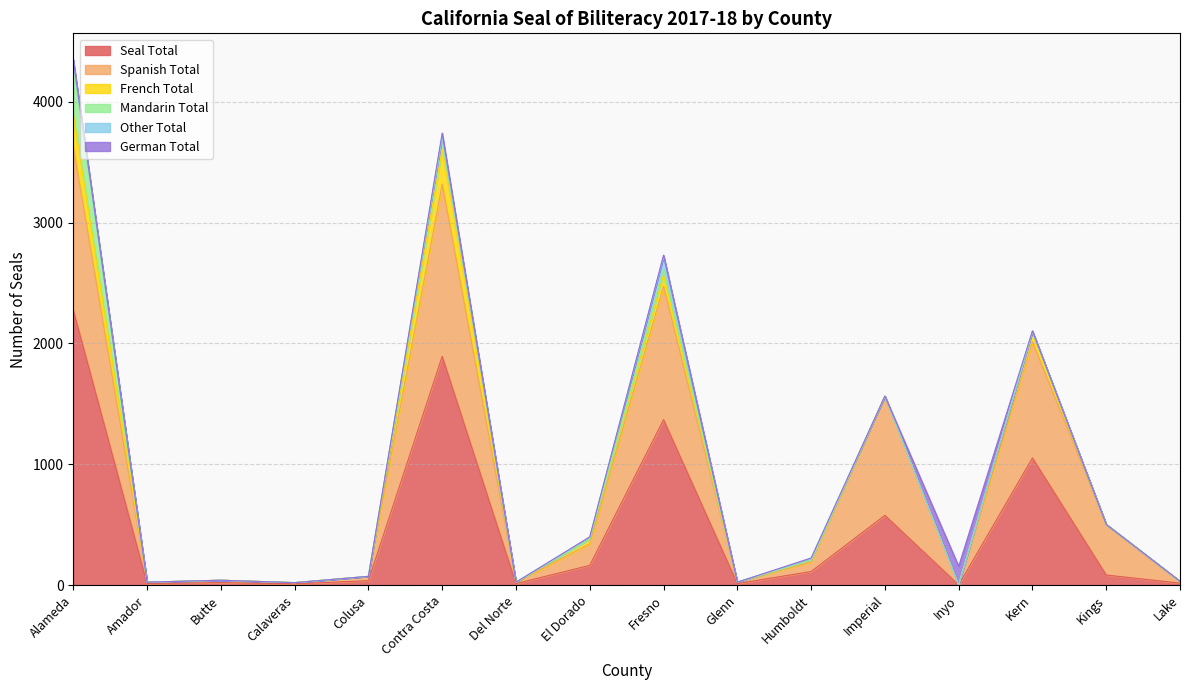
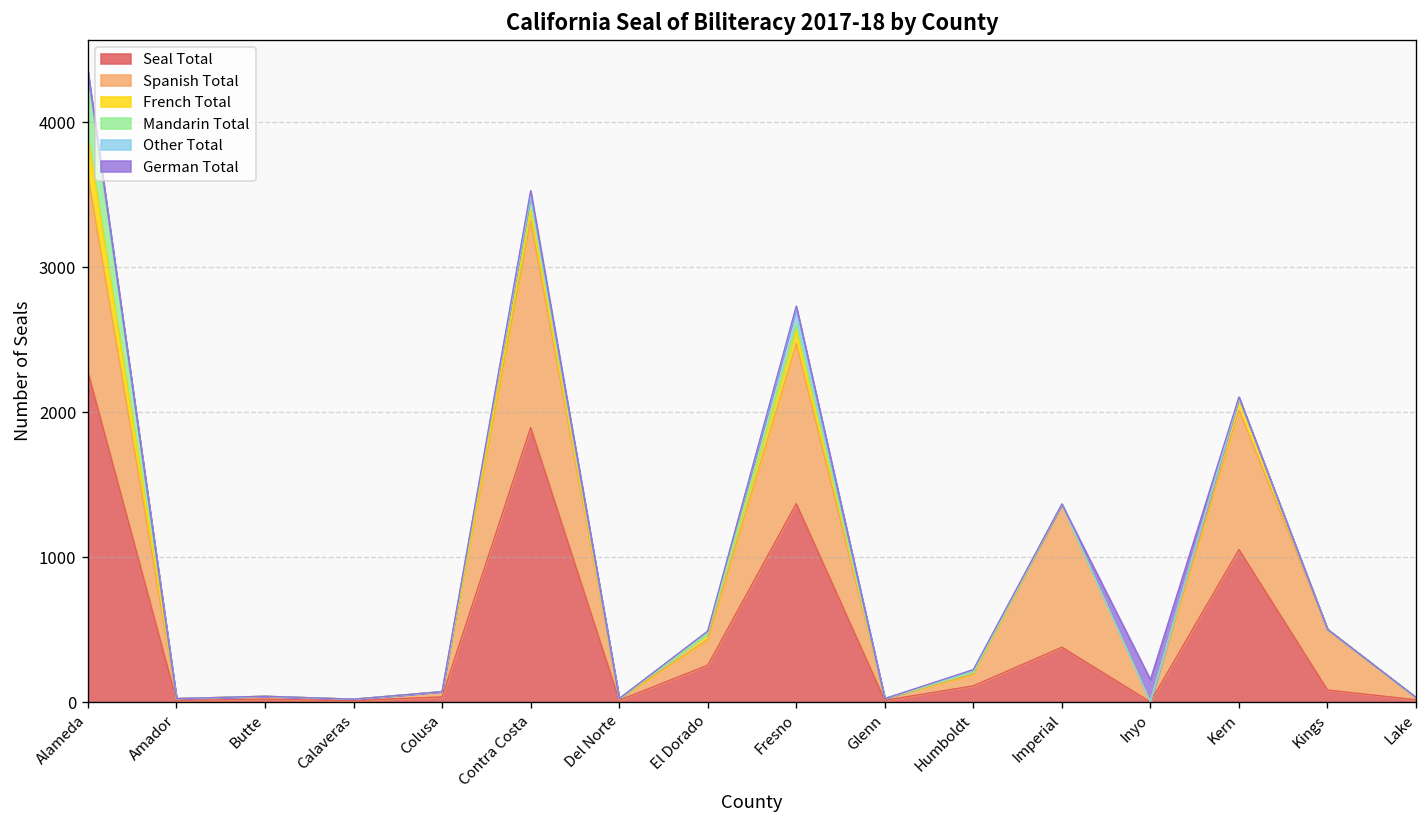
French Total, Contra Costa: 290 -> 70
Seal Total, El Dorado: 160 -> 250
Seal Total, Imperial: 580 -> 380
